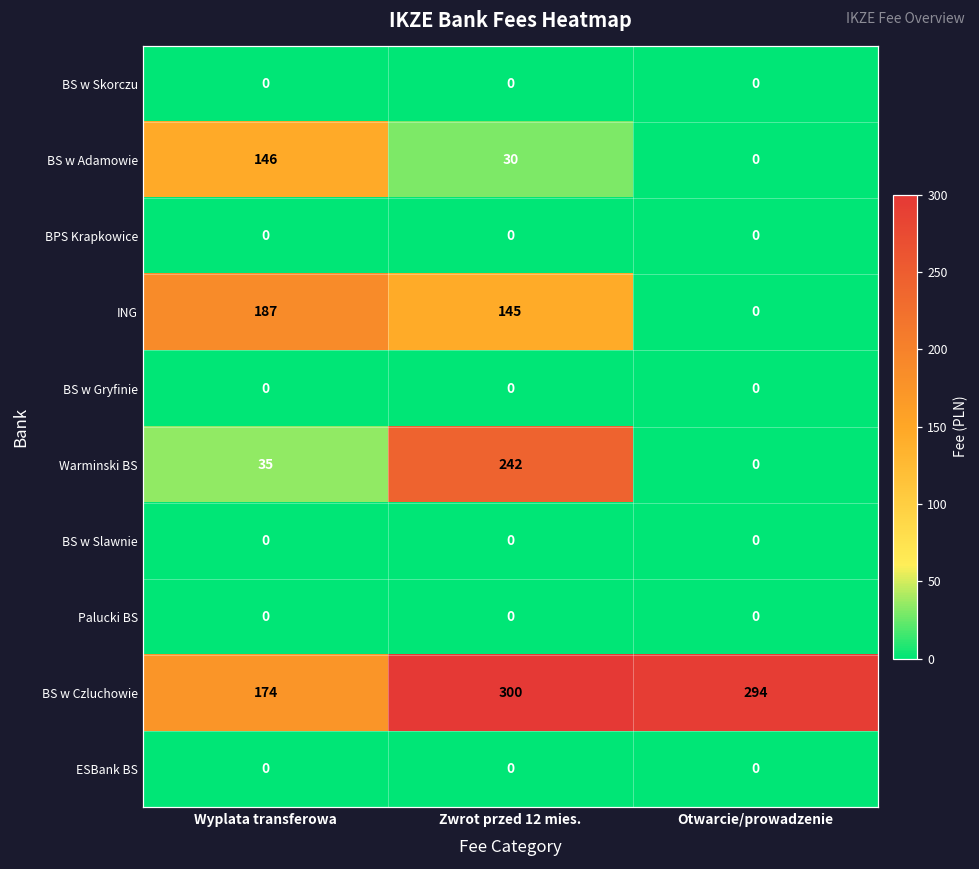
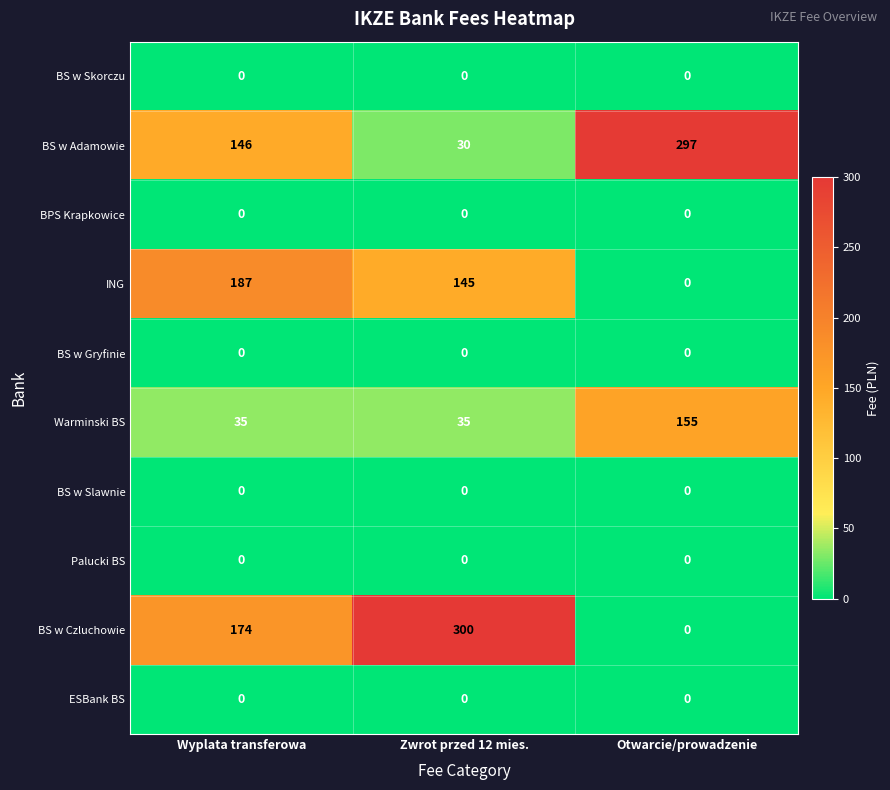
BS w Adamowie, Otwarcie/prowadzenie: 0 -> 297
Warminski BS, Zwrot przed 12 mies.: 242 -> 35
Warminski BS, Otwarcie/prowadzenie: 0 -> 155
BS w Czluchowie, Otwarcie/prowadzenie: 294 -> 0
